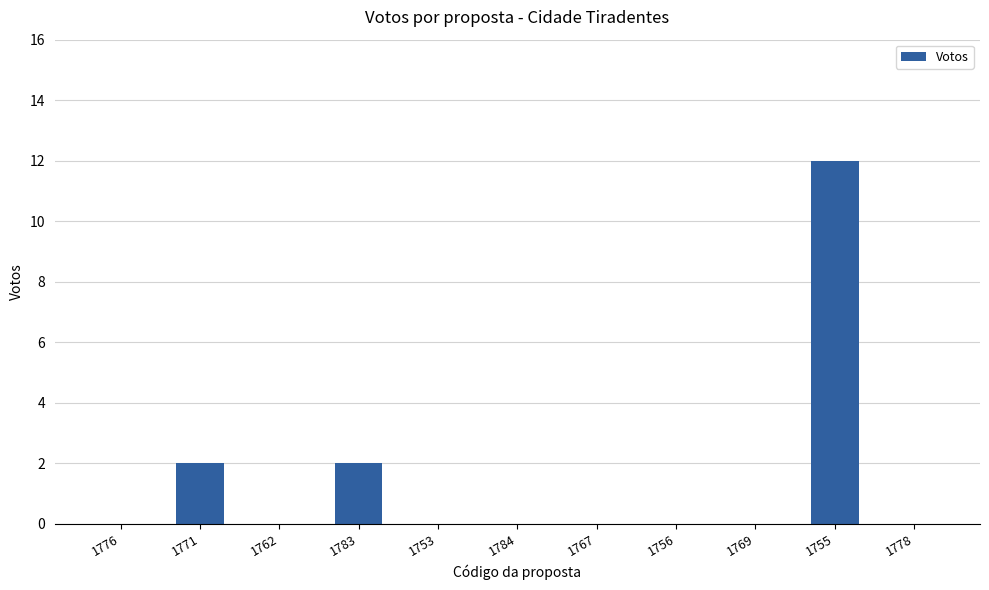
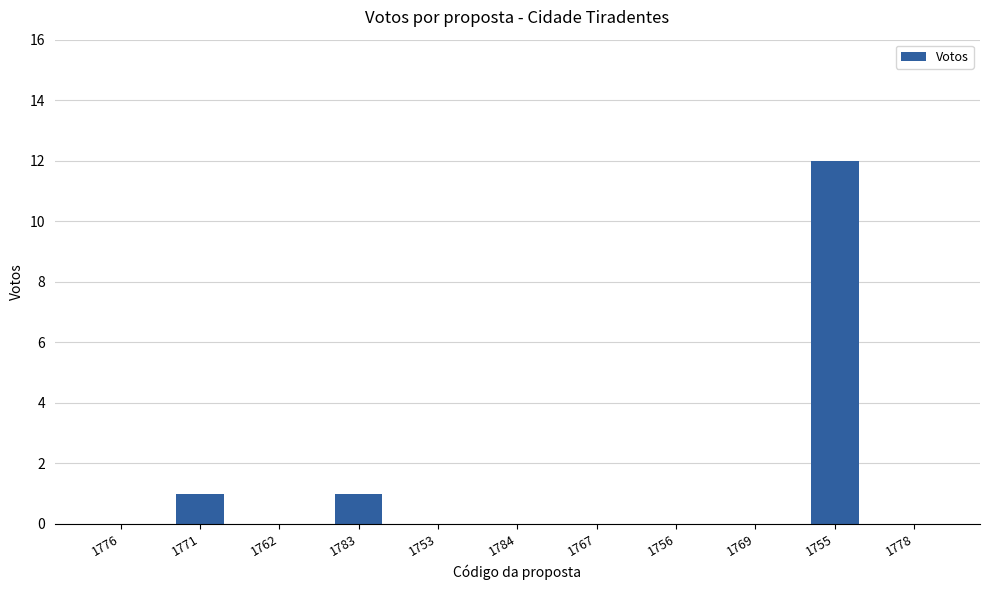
1771: 2 -> 1
1783: 2 -> 1
